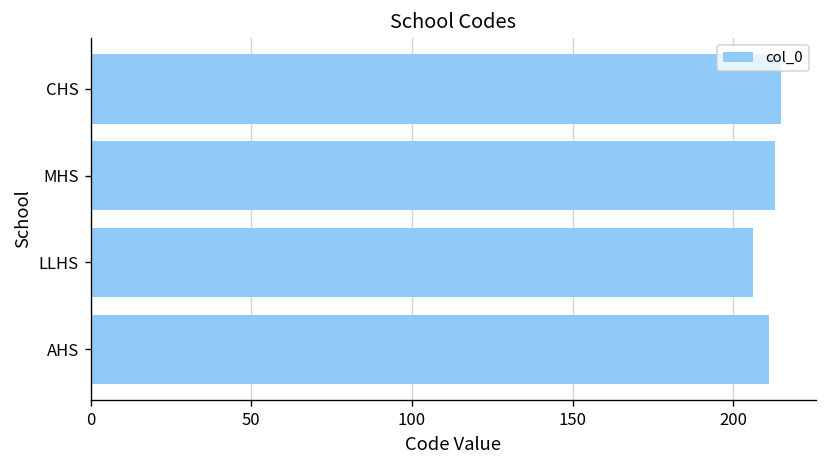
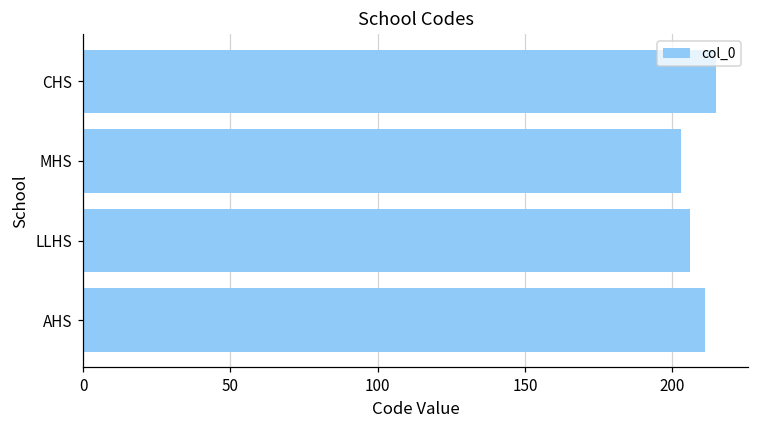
MHS: 213 -> 203
